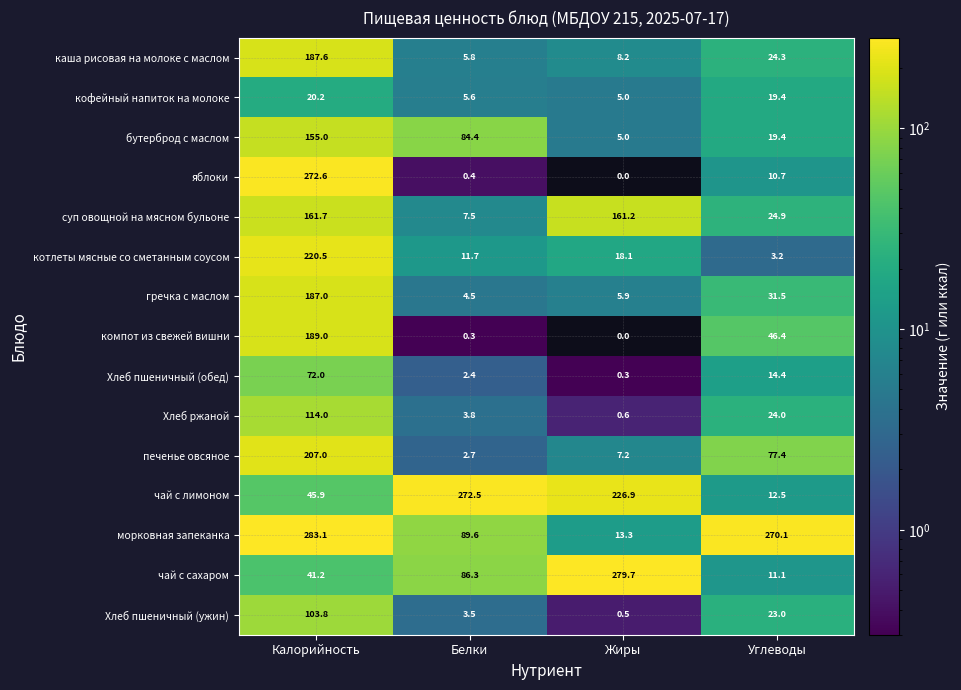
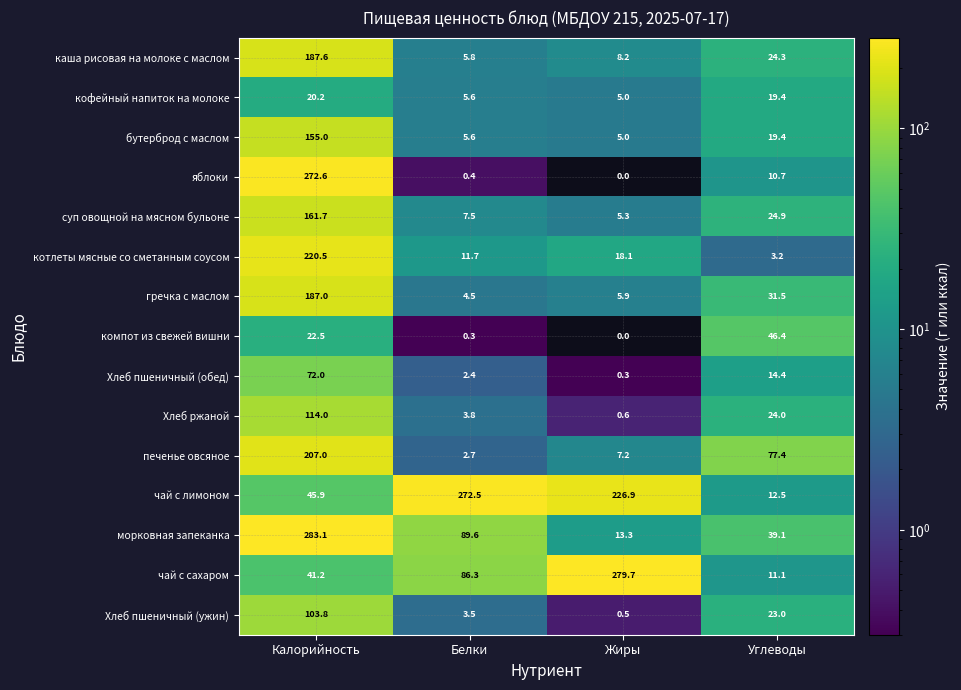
бутерброд с маслом, Белки: 84.4 -> 5.6
суп овощной на мясном бульоне, Жиры: 161.2 -> 5.3
компот из свежей вишни, Калорийность: 189.0 -> 22.5
морковная запеканка, Углеводы: 270.1 -> 39.1
